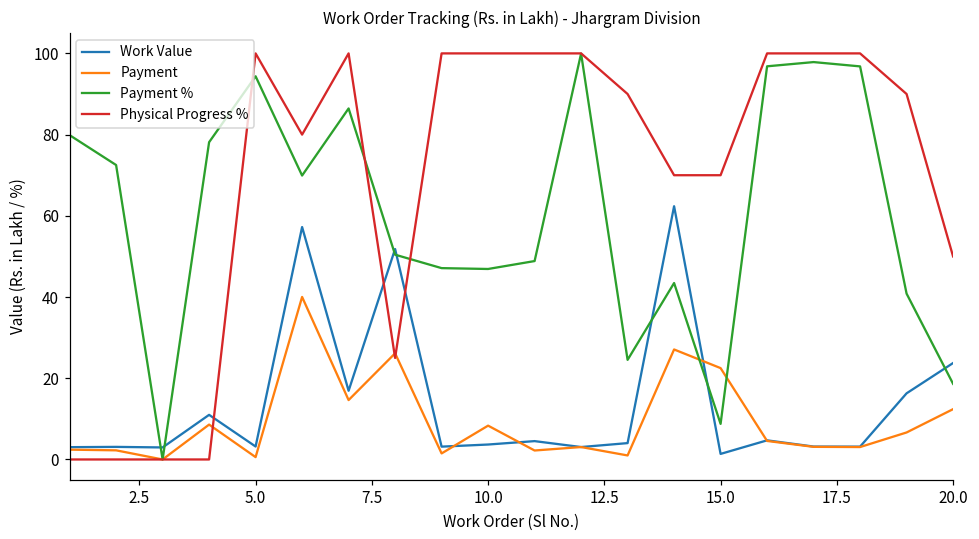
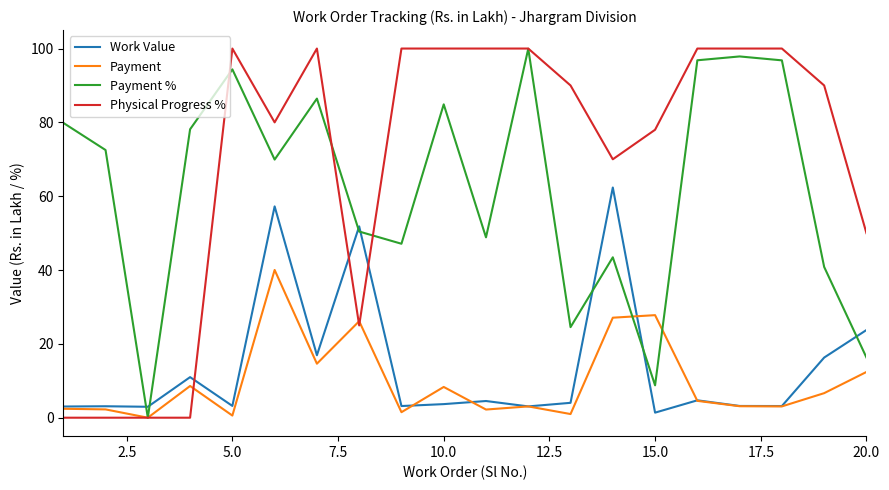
Payment %, 10.0: 47 -> 85
Payment, 15.0: 23 -> 28
Physical Progress %, 15.0: 70 -> 78
Payment %, 20.0: 19 -> 16
